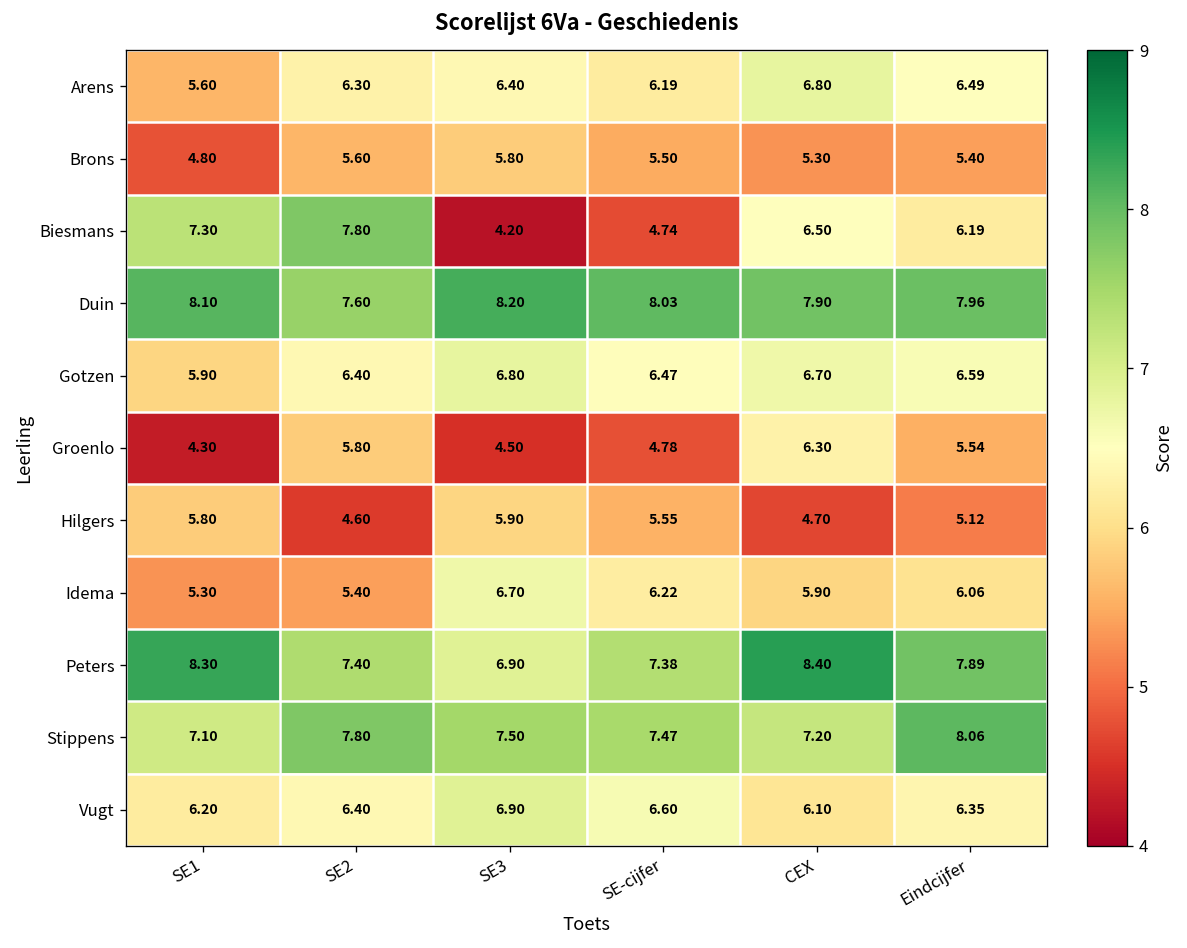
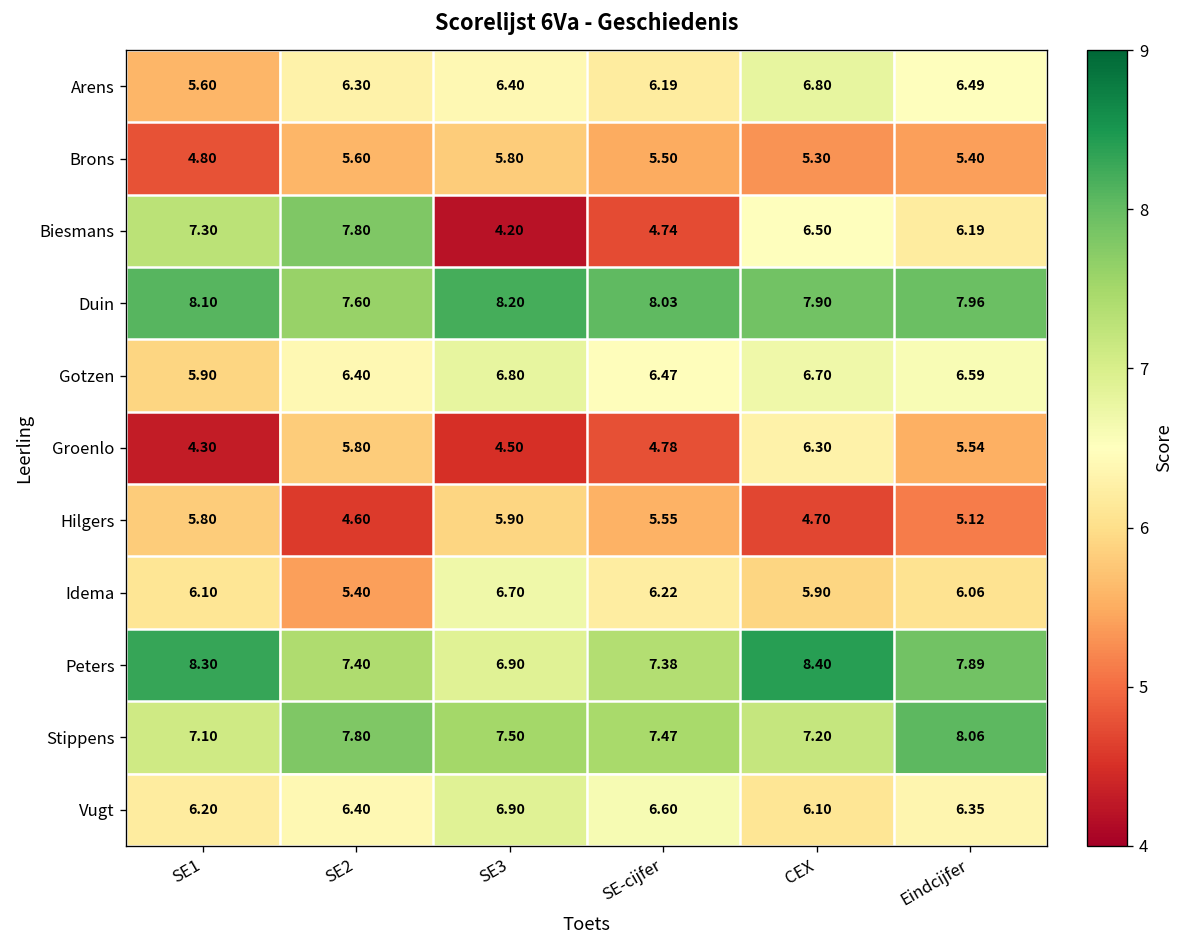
Idema, SE1: 5.30 -> 6.10
